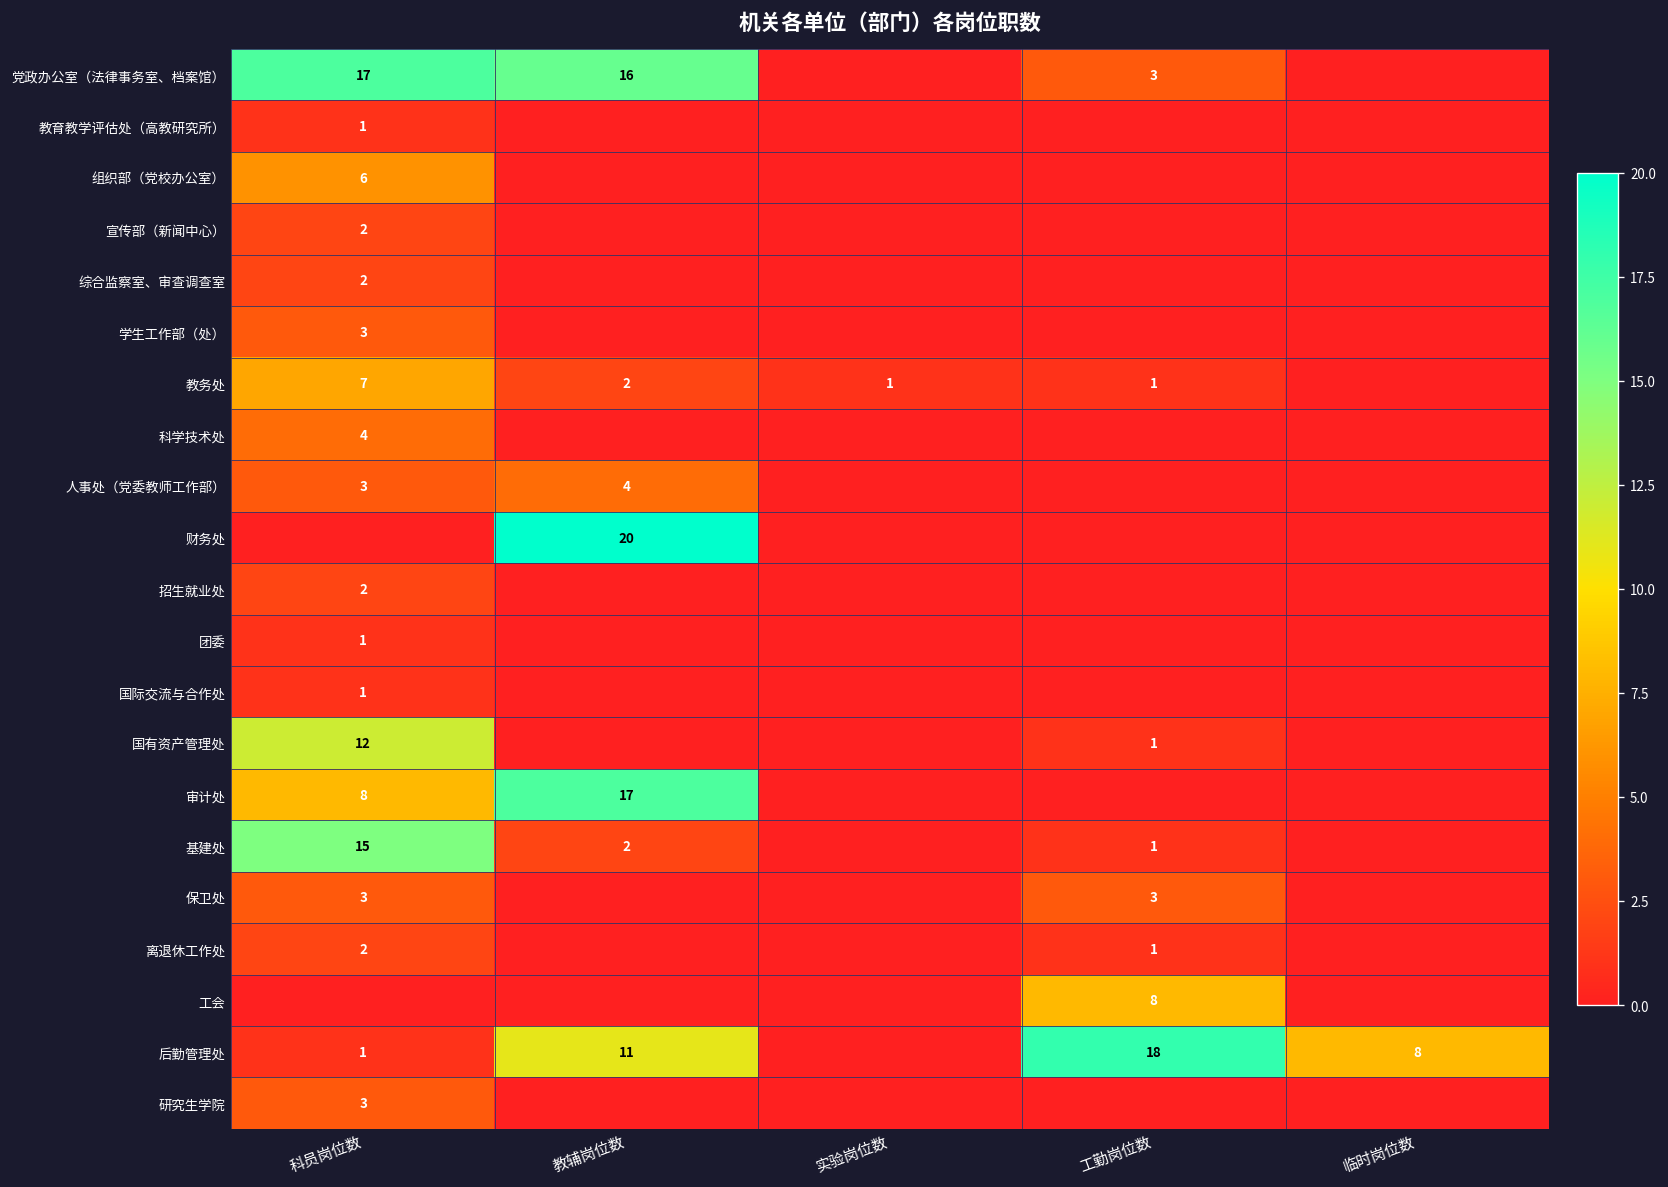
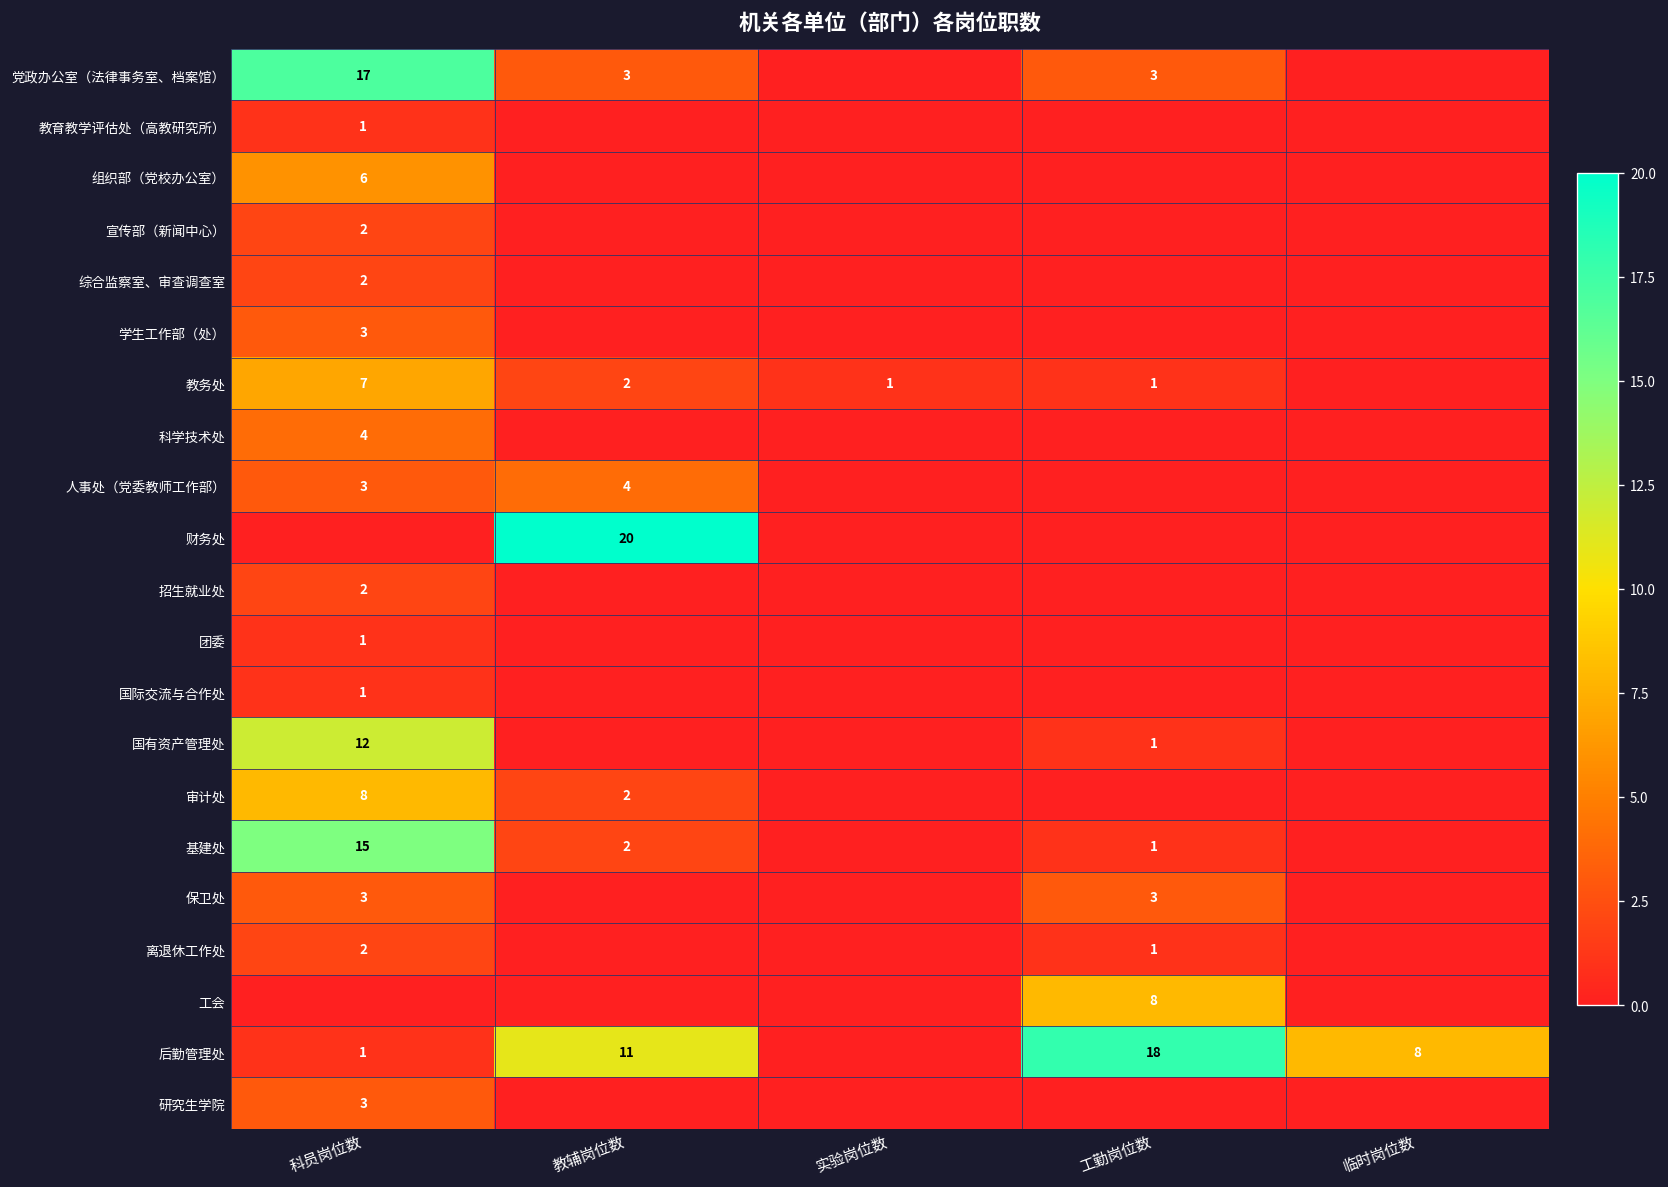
党政办公室（法律事务室、档案馆）, 教辅岗位数: 16 -> 3
审计处, 教辅岗位数: 17 -> 2
